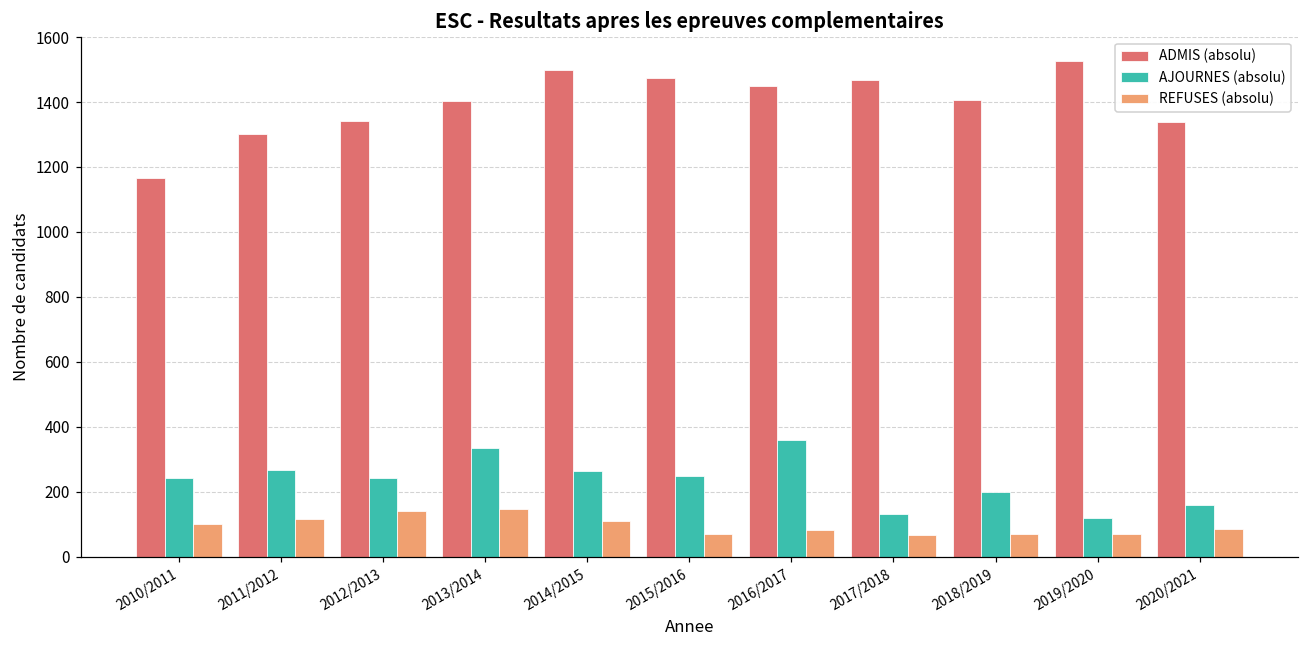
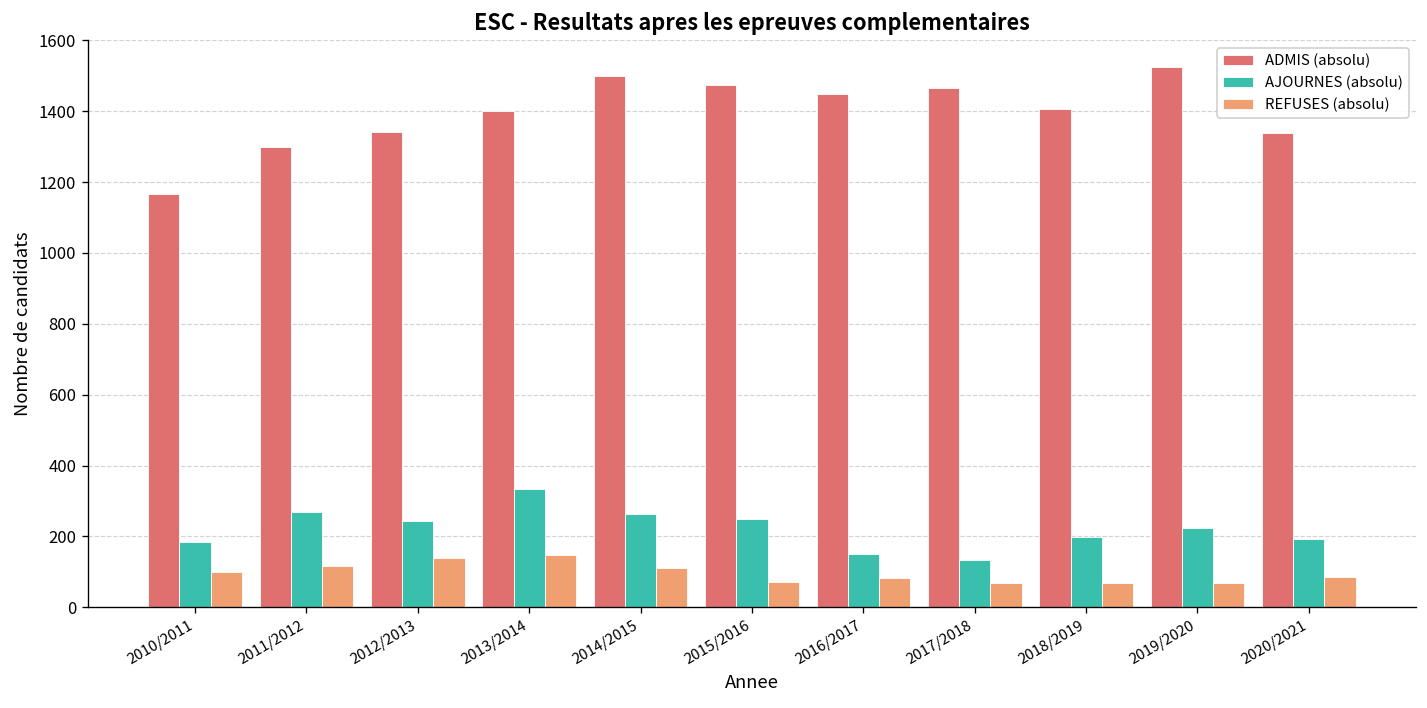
AJOURNES (absolu), 2010/2011: 240 -> 180
AJOURNES (absolu), 2016/2017: 360 -> 150
AJOURNES (absolu), 2019/2020: 120 -> 220
AJOURNES (absolu), 2020/2021: 160 -> 190
